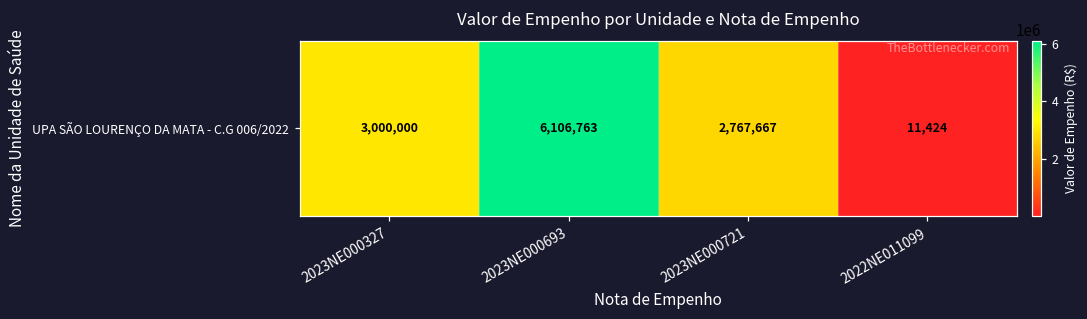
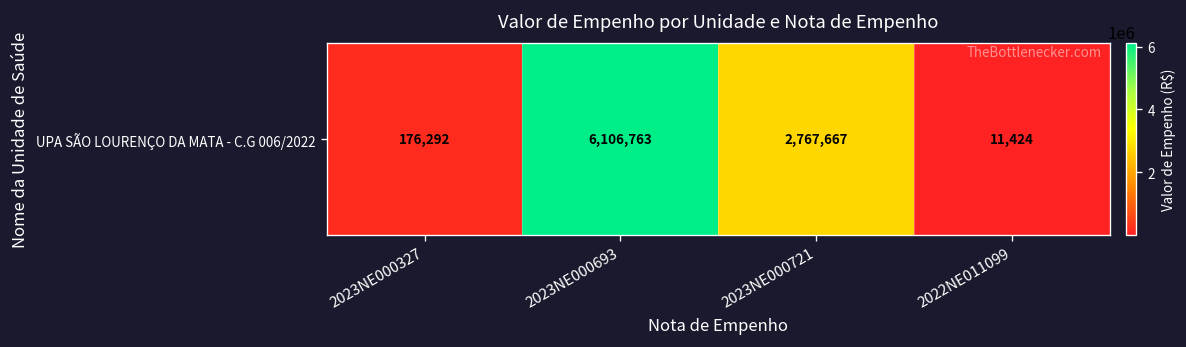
UPA SÃO LOURENÇO DA MATA - C.G 006/2022, 2023NE000327: 3,000,000 -> 176,292
